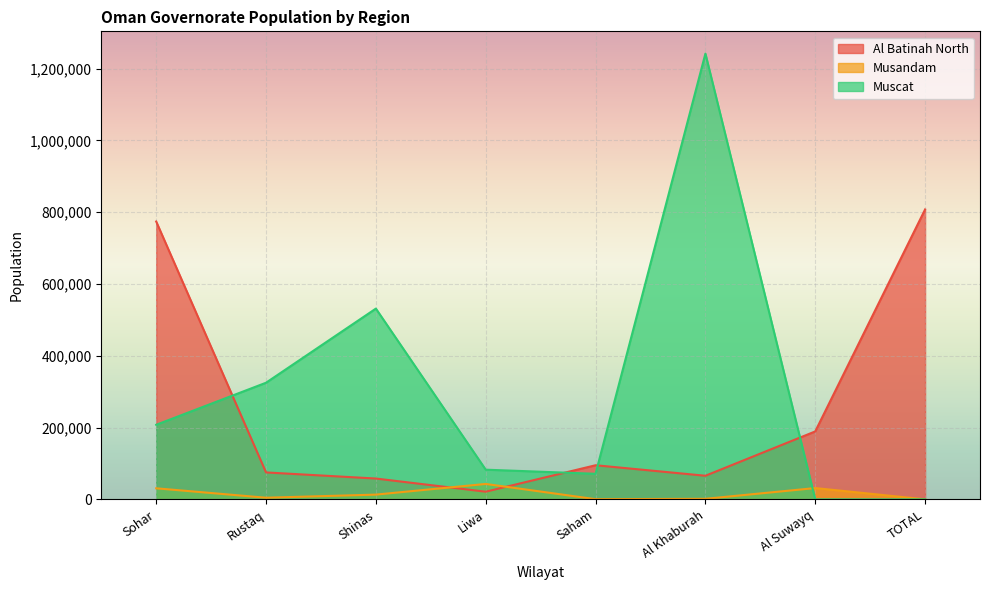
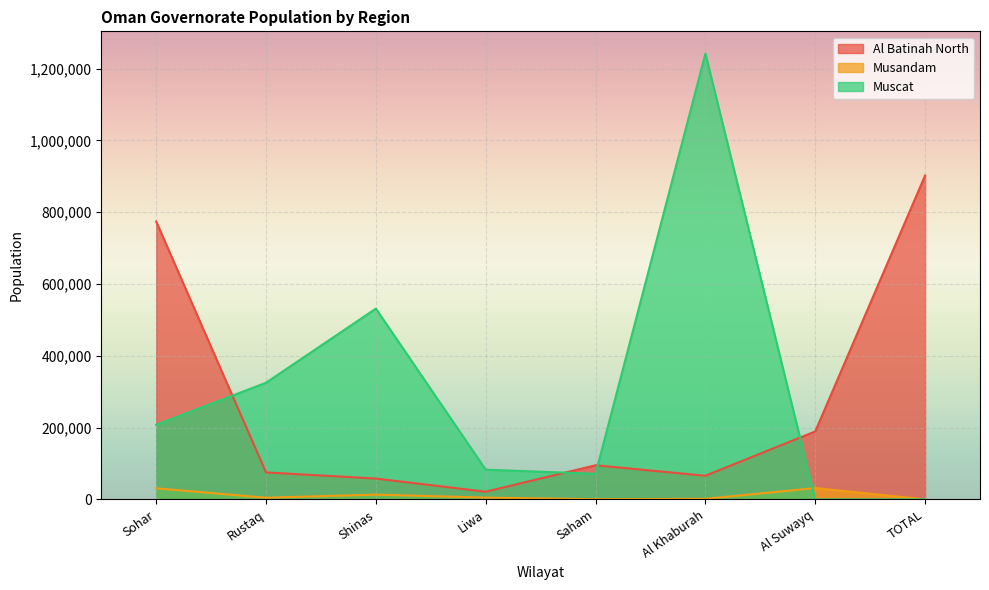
Musandam, Liwa: 40,000 -> 0
Al Batinah North, TOTAL: 810,000 -> 900,000
